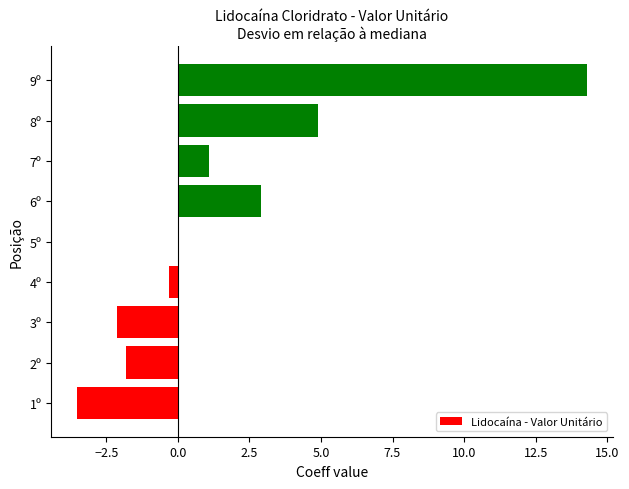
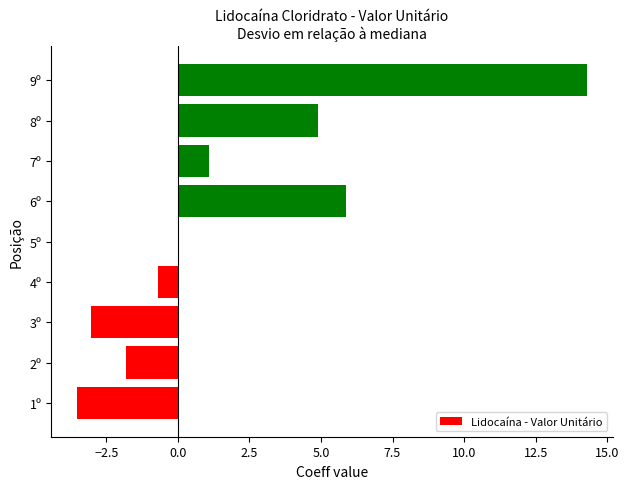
6º: 2.9 -> 5.9
4º: -0.3 -> -0.7
3º: -2.1 -> -3.0
